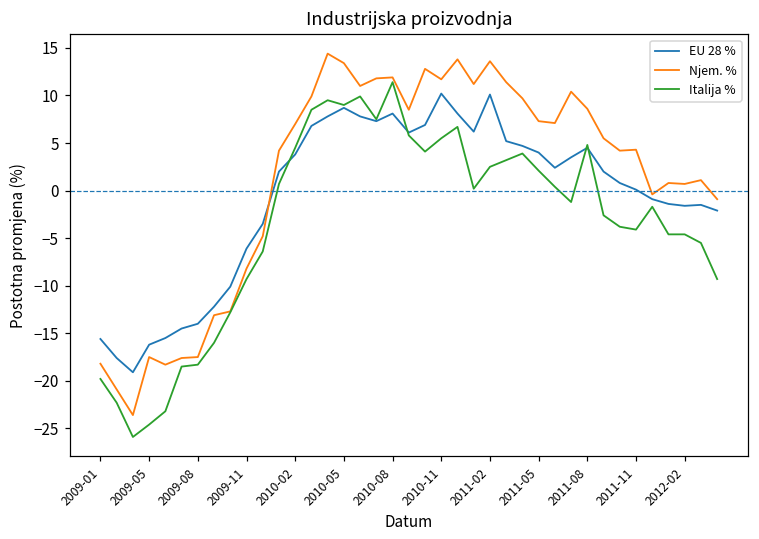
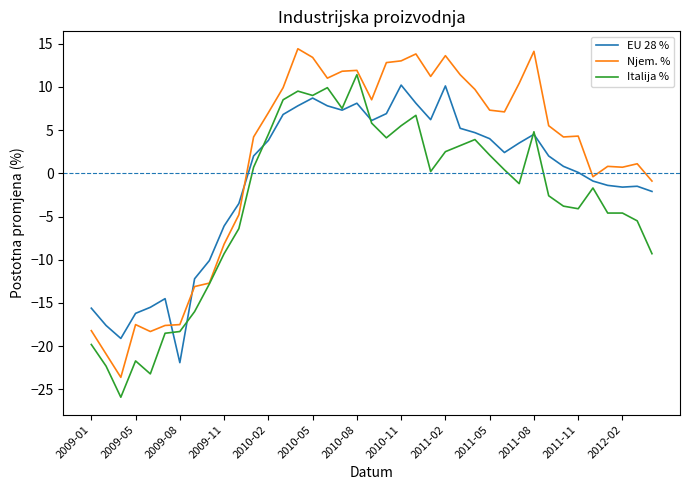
Italija %, 2009-05: -25 -> -22
EU 28 %, 2009-08: -14 -> -22
Njem. %, 2010-11: 12 -> 13
Njem. %, 2011-08: 9 -> 14
